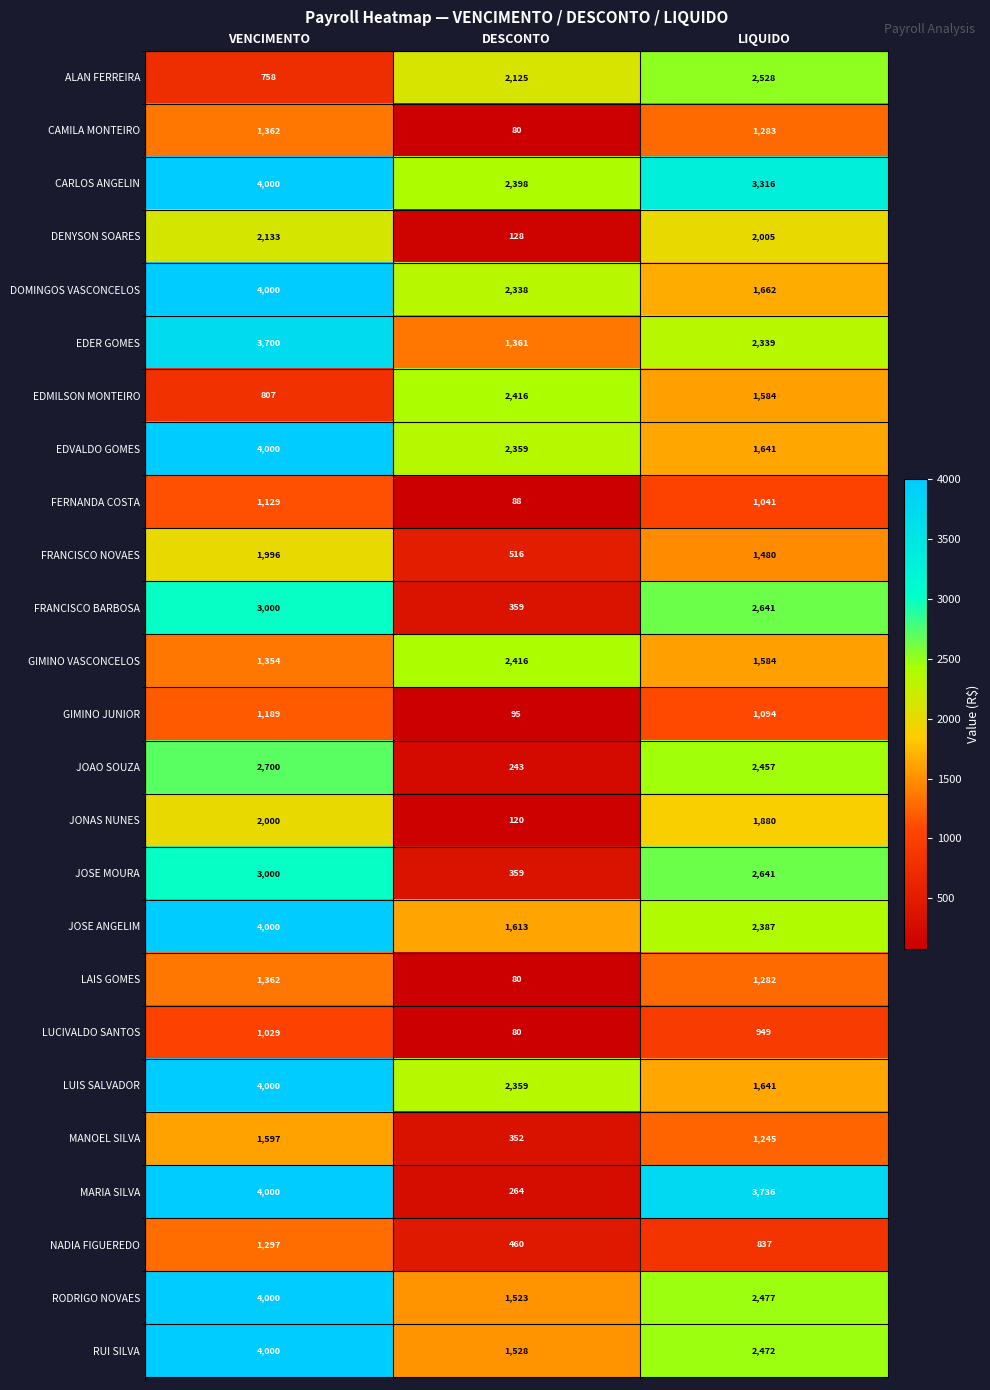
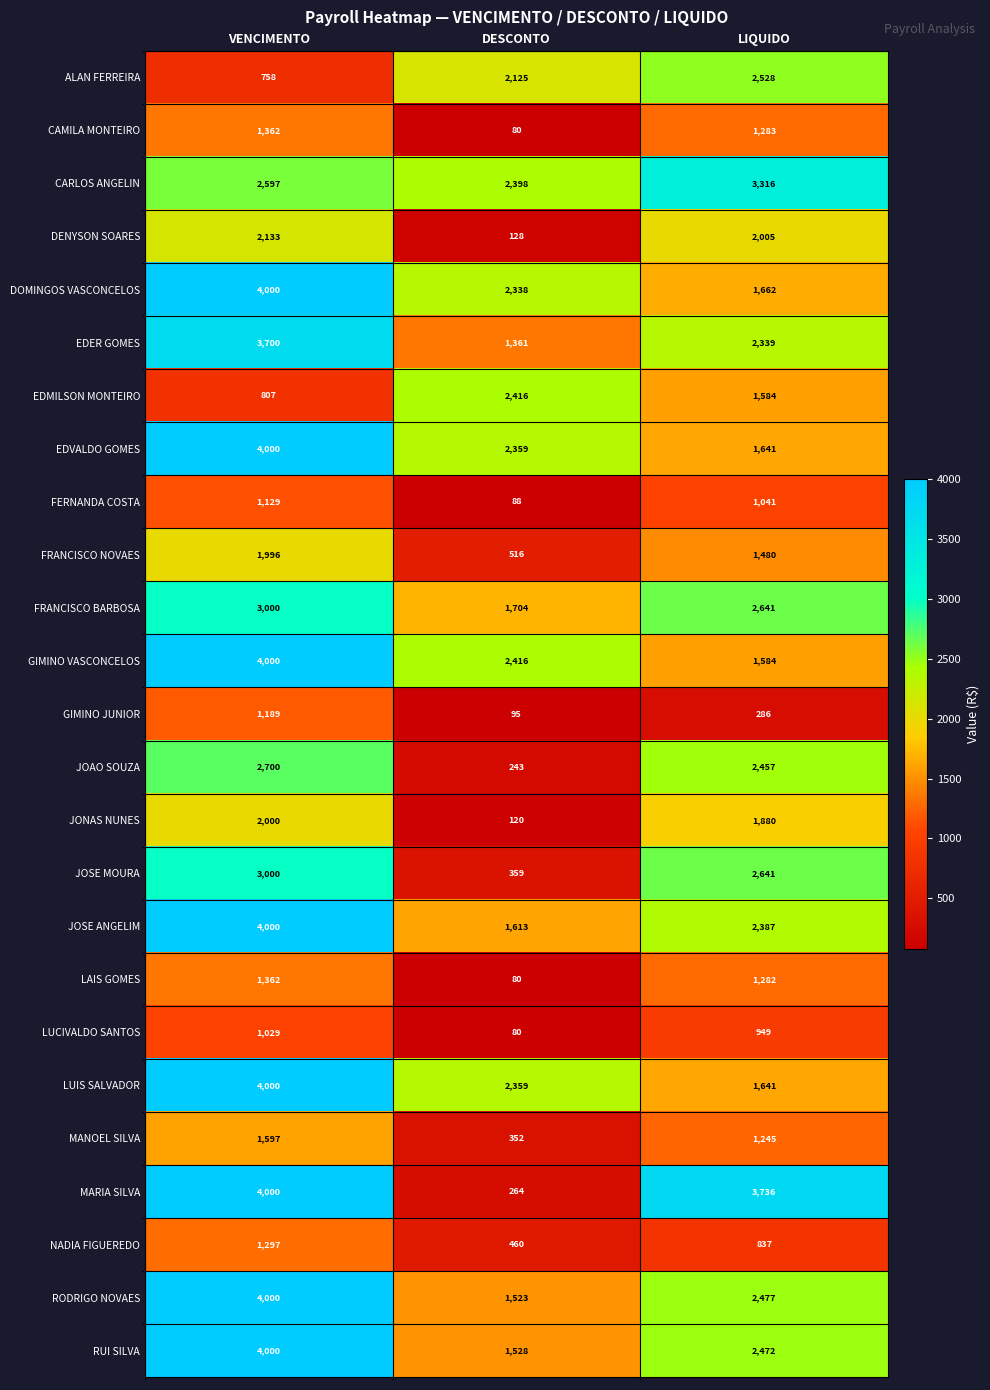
CARLOS ANGELIN, VENCIMENTO: 4,000 -> 2,597
FRANCISCO BARBOSA, DESCONTO: 359 -> 1,704
GIMINO VASCONCELOS, VENCIMENTO: 1,354 -> 4,000
GIMINO JUNIOR, LIQUIDO: 1,094 -> 286
